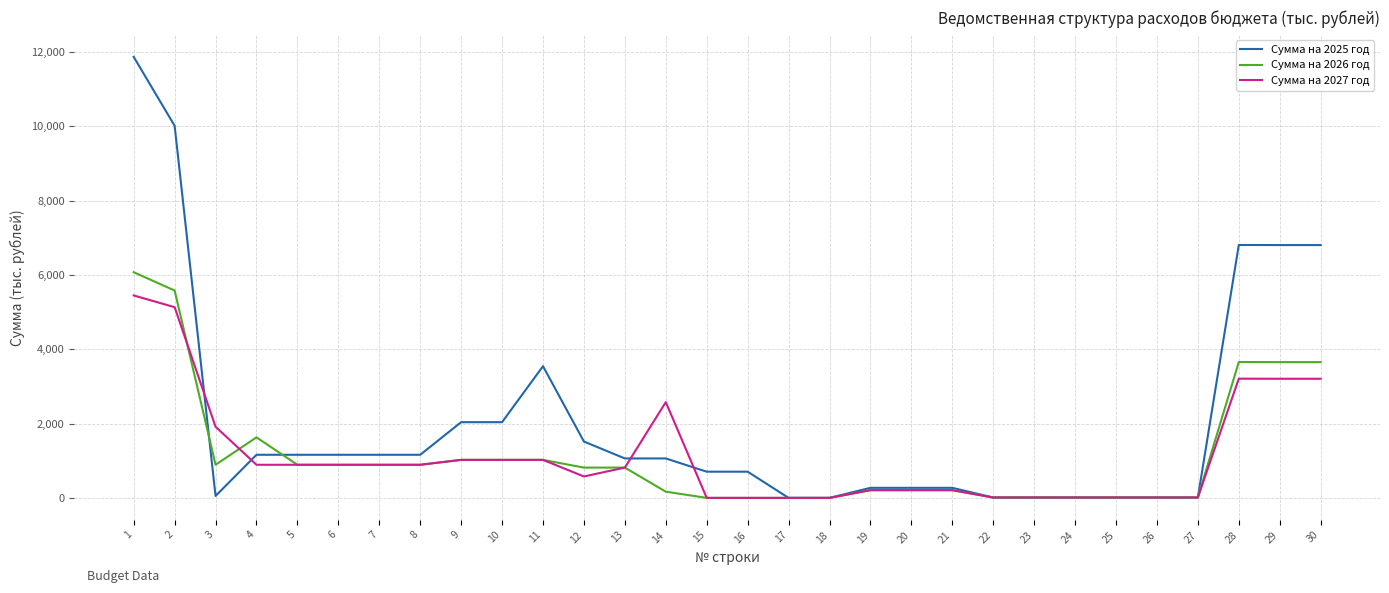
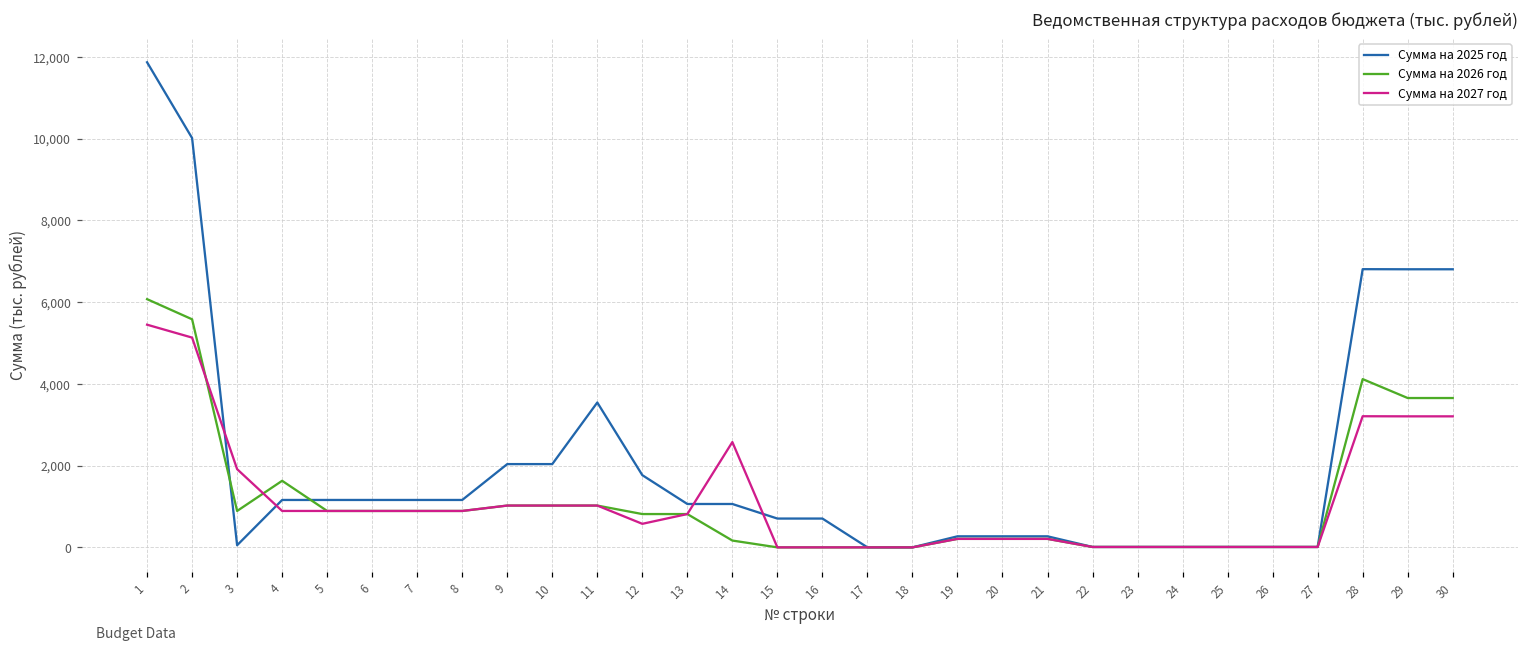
Сумма на 2025 год, 12: 1,500 -> 1,800
Сумма на 2026 год, 28: 3,700 -> 4,100
